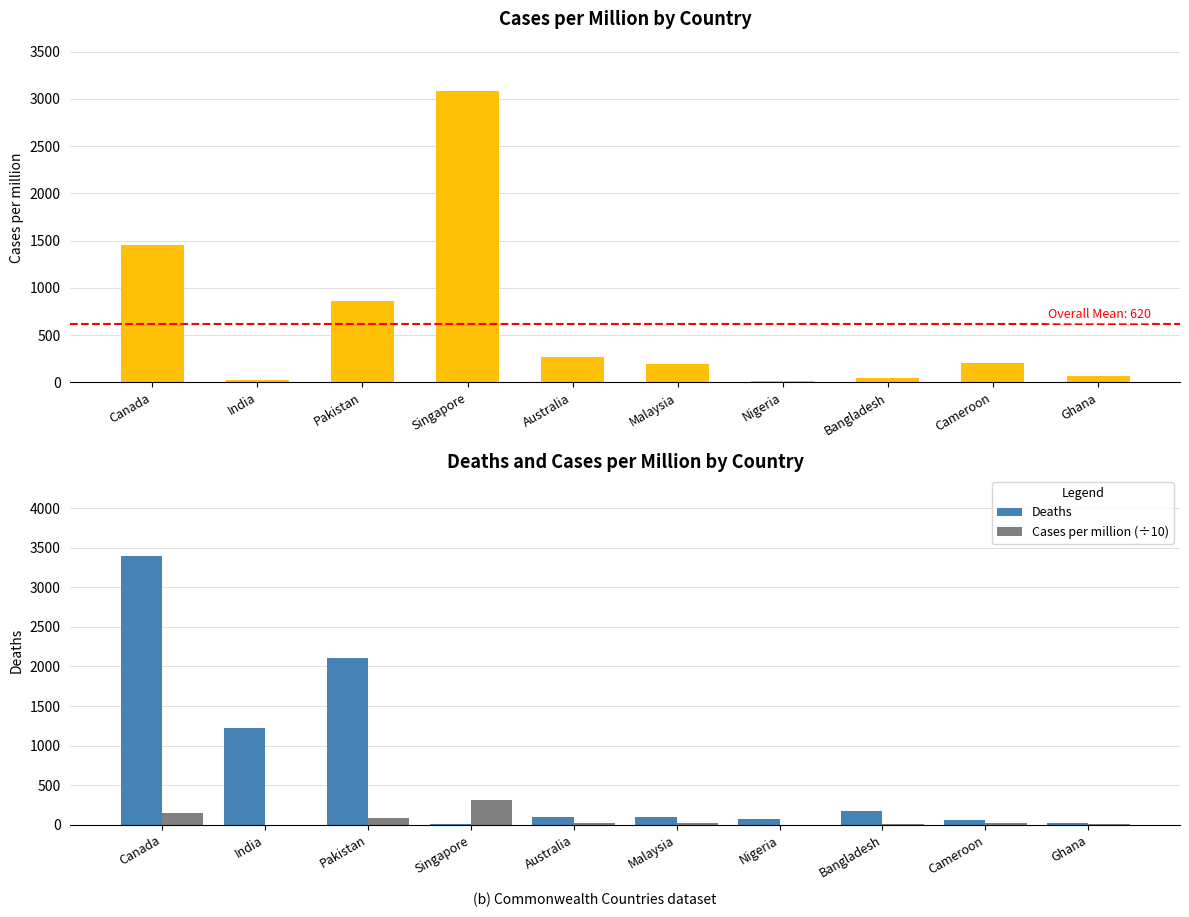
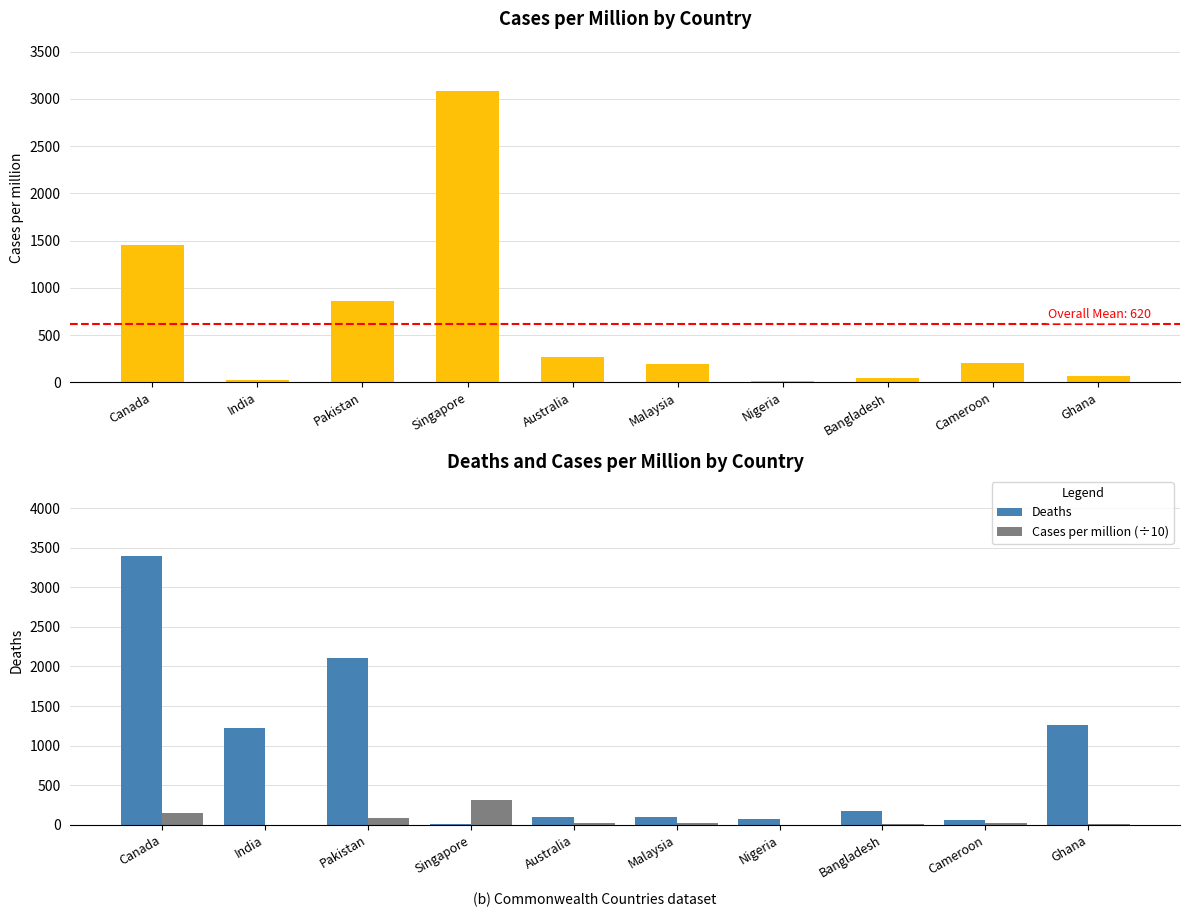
Deaths and Cases per Million by Country, Deaths, Ghana: 0 -> 1300
